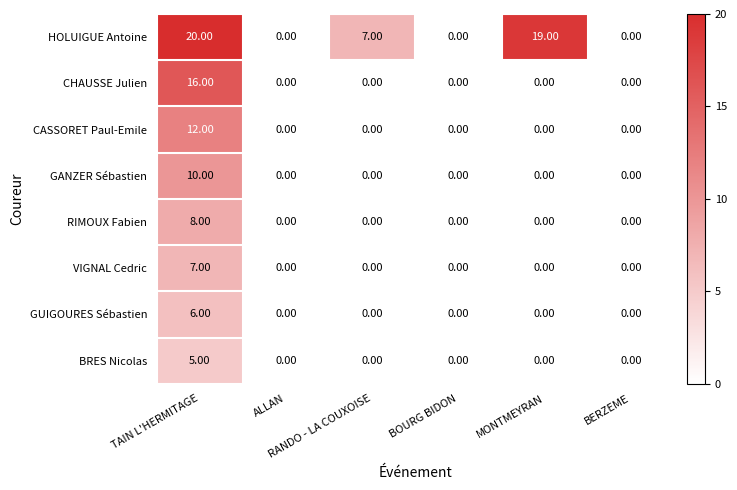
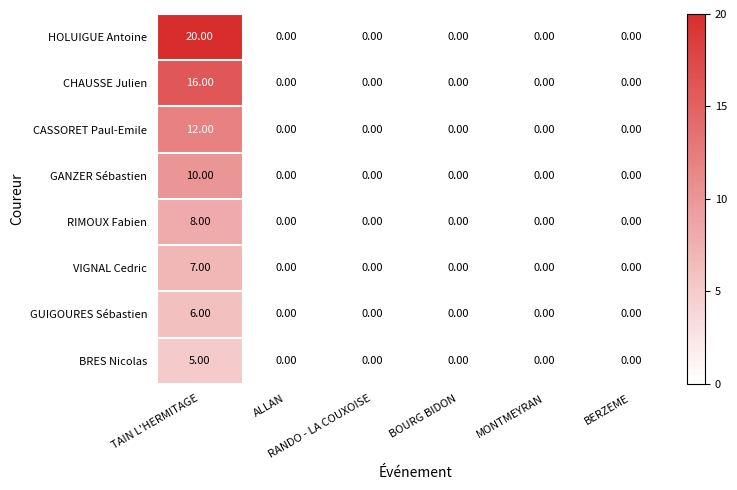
HOLUIGUE Antoine, RANDO - LA COUXOISE: 7.00 -> 0.00
HOLUIGUE Antoine, MONTMEYRAN: 19.00 -> 0.00
